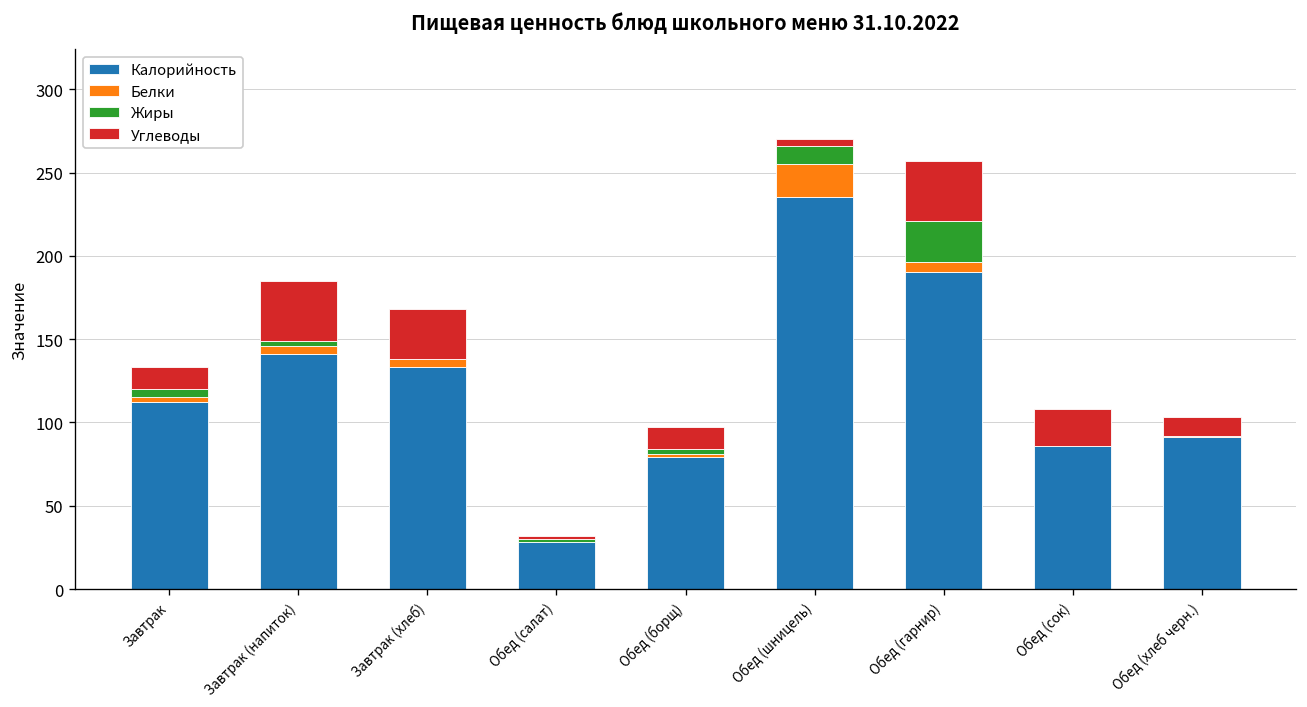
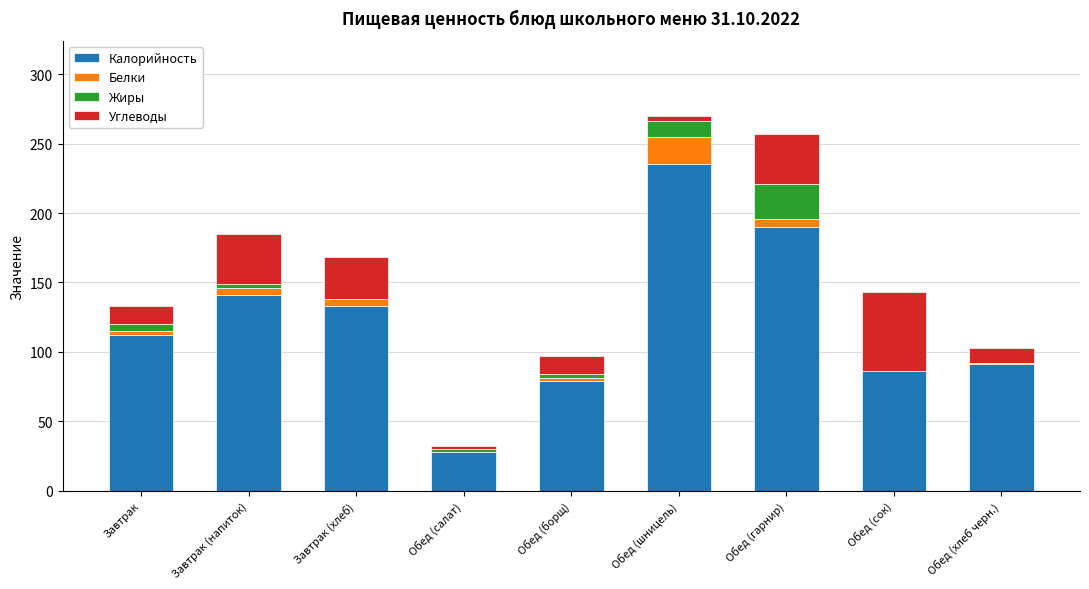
Углеводы, Обед (сок): 22 -> 57
